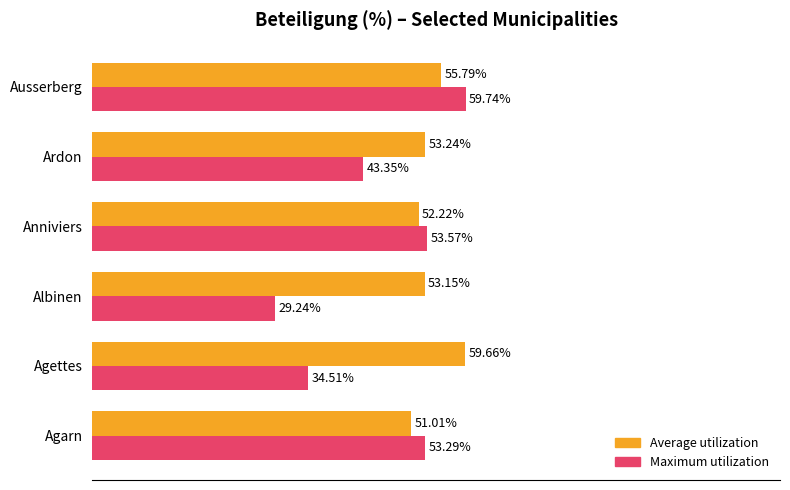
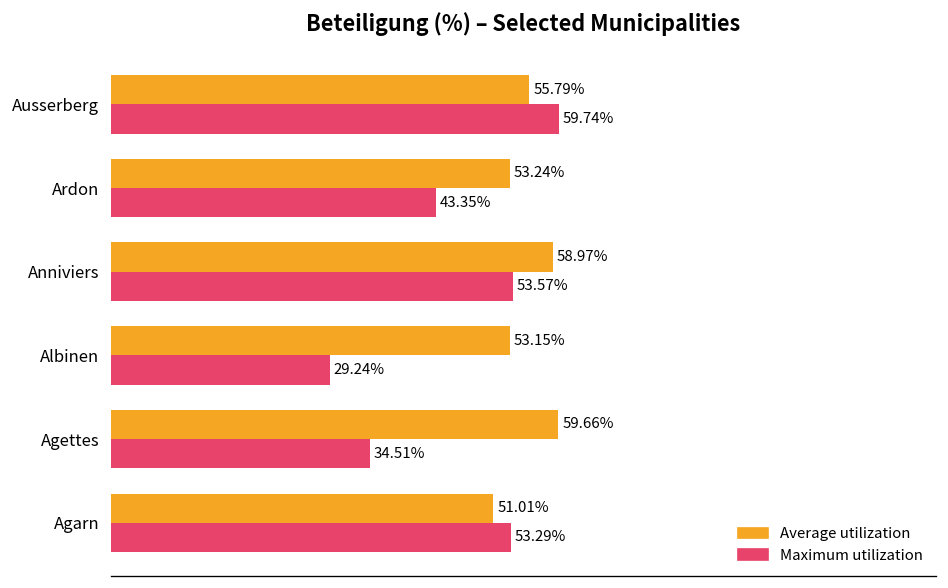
Average utilization, Anniviers: 52.22% -> 58.97%
